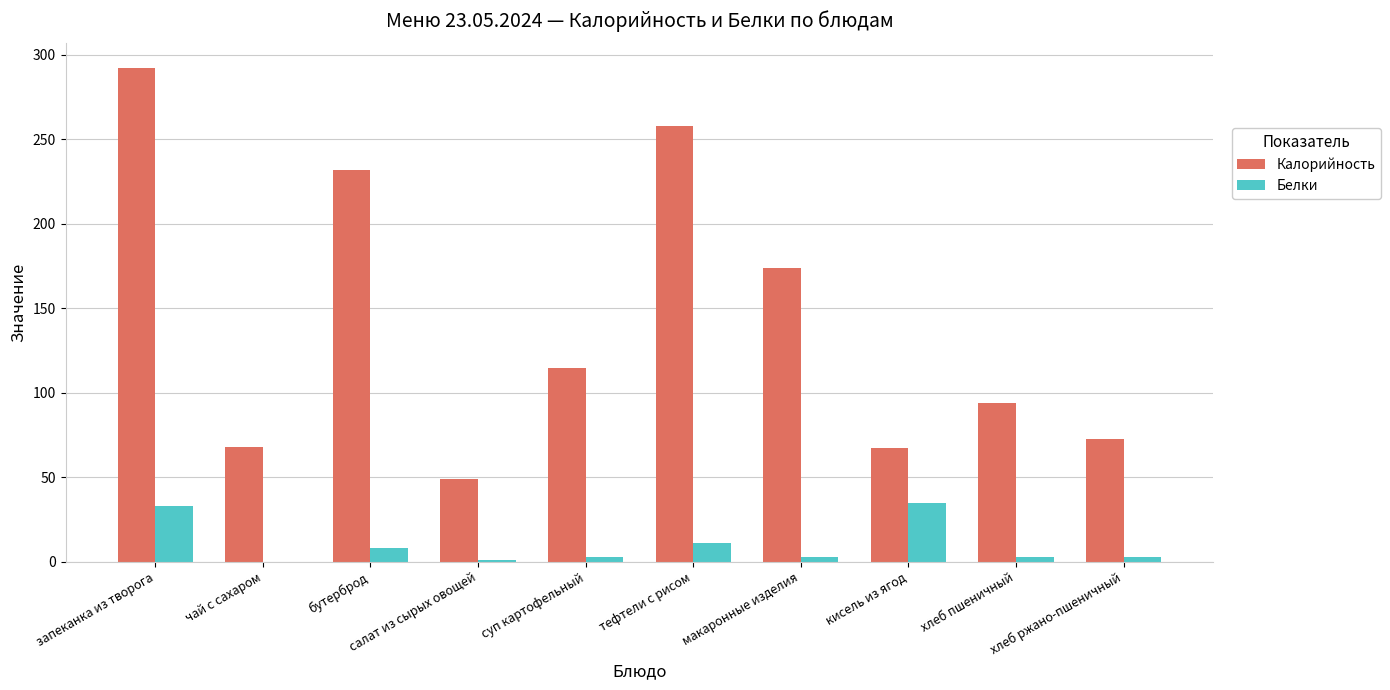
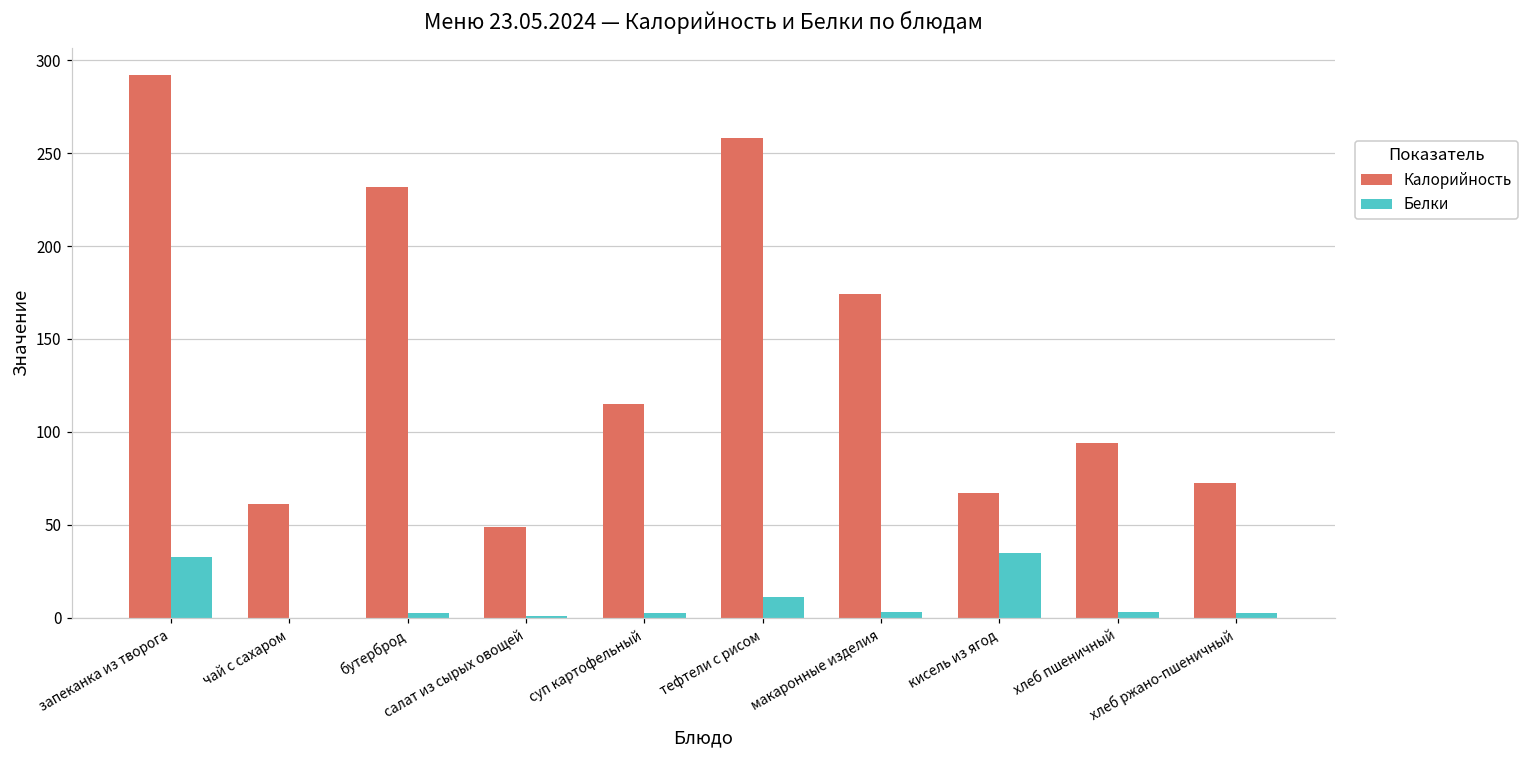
Калорийность, чай с сахаром: 68 -> 61
Белки, бутерброд: 8 -> 3
